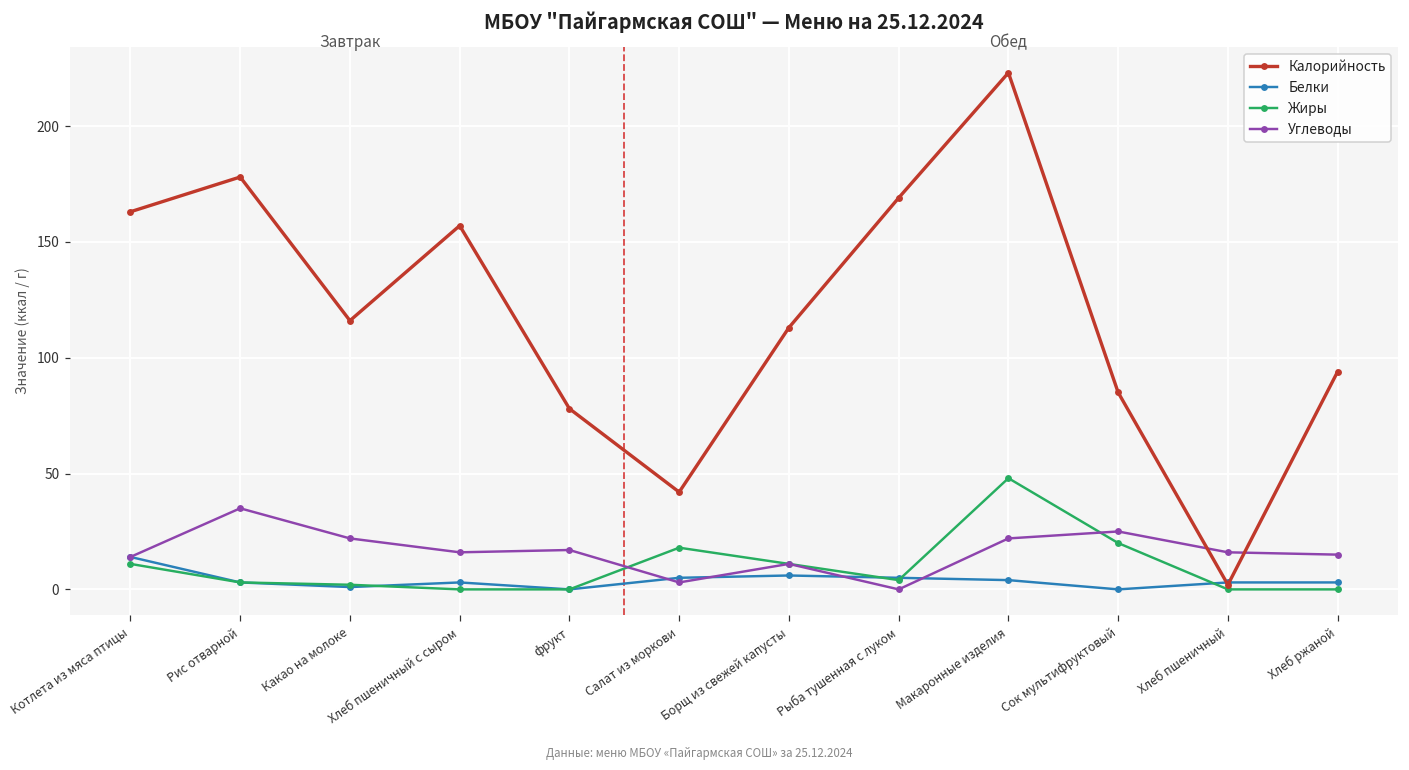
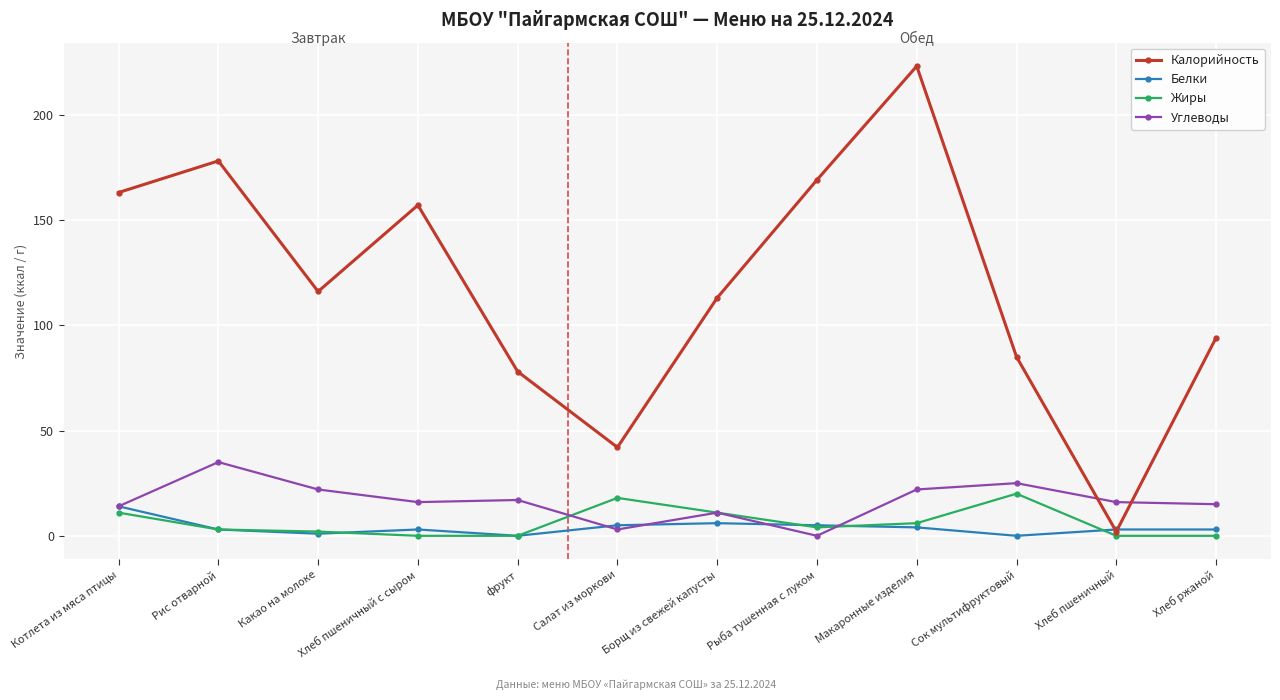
Жиры, Макаронные изделия: 48 -> 6
